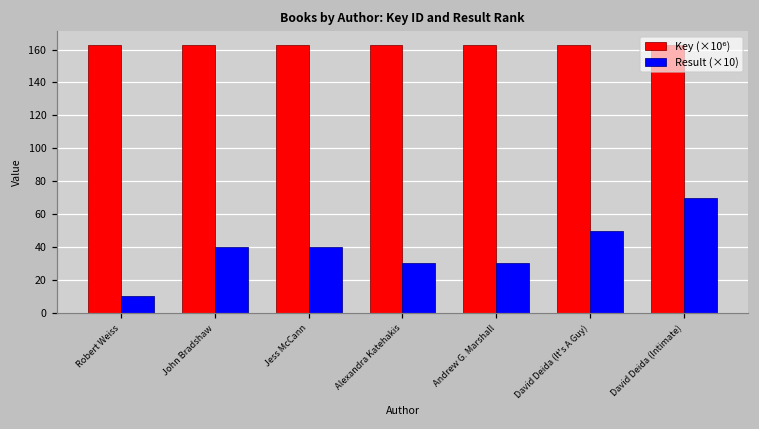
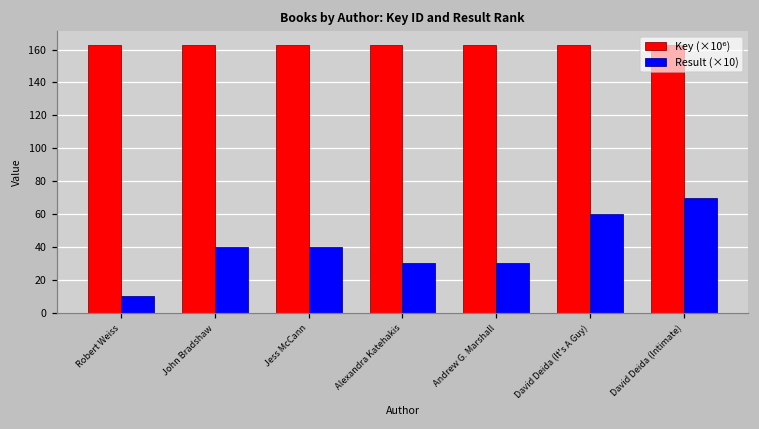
Result (×10), David Deida (It's A Guy): 50 -> 60
